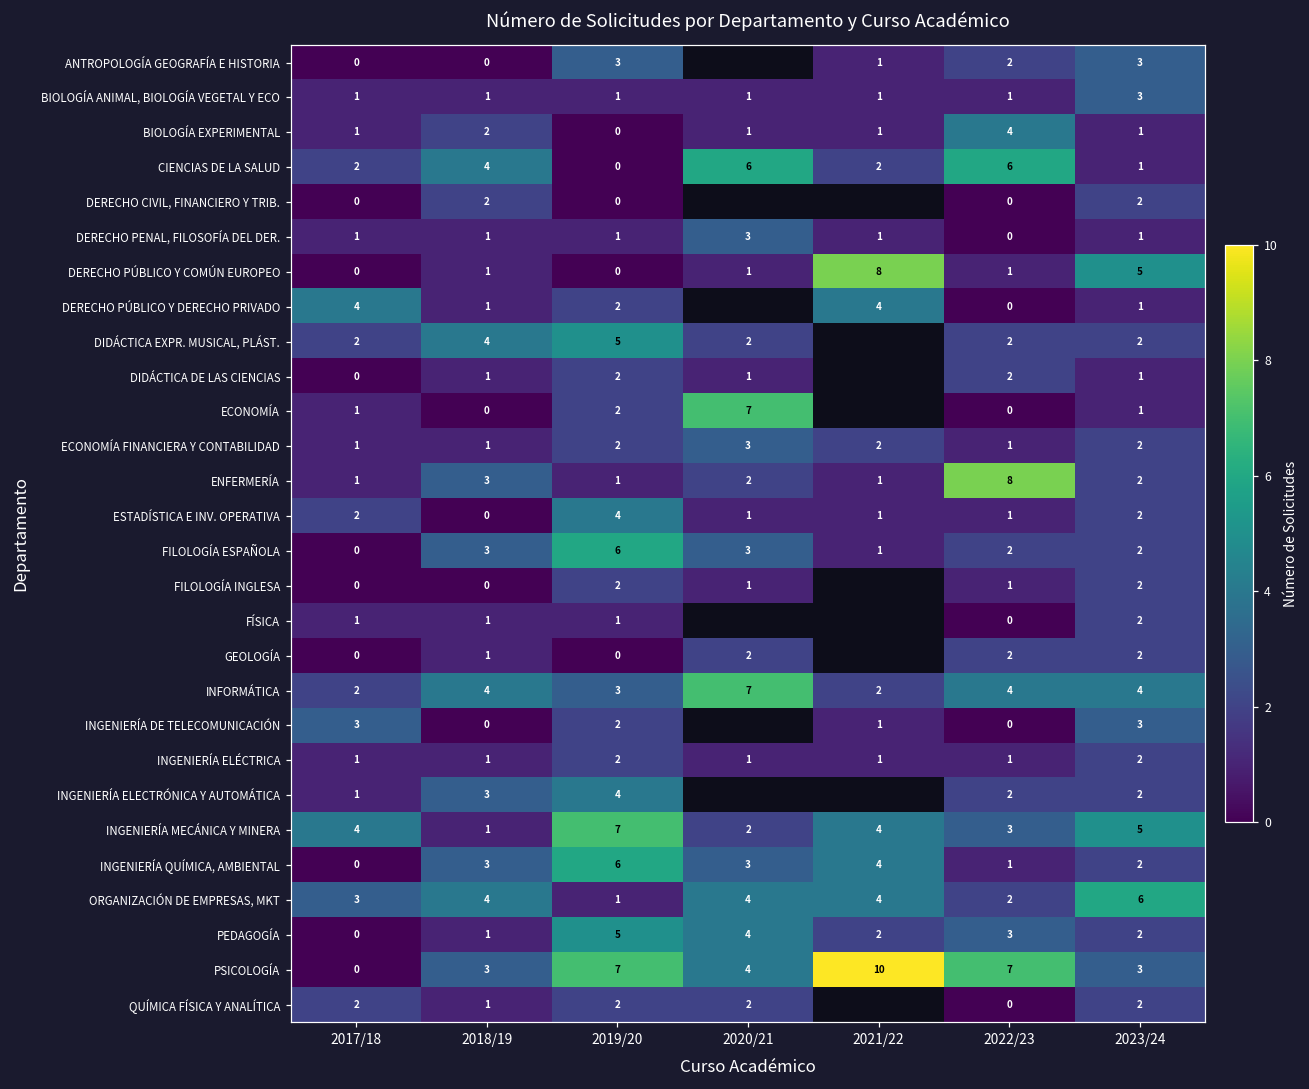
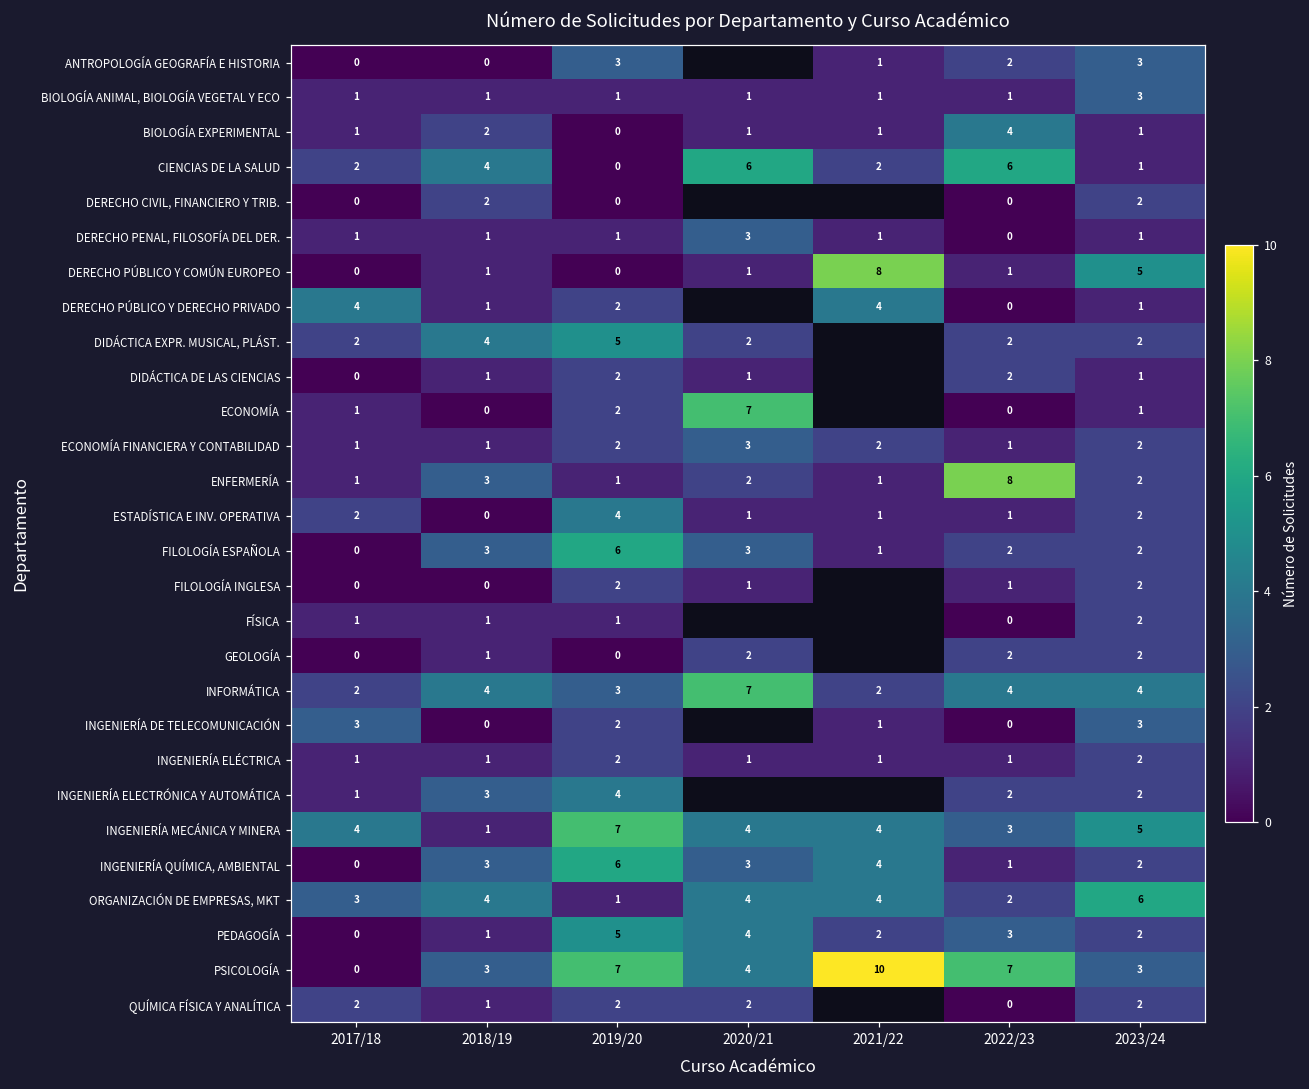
INGENIERÍA MECÁNICA Y MINERA, 2020/21: 2 -> 4
